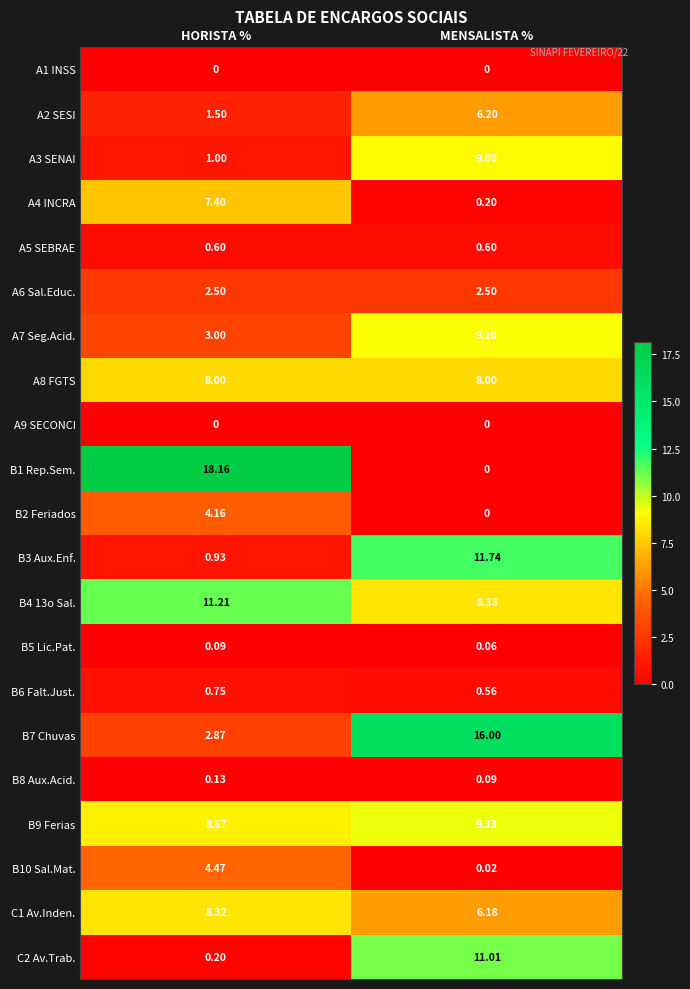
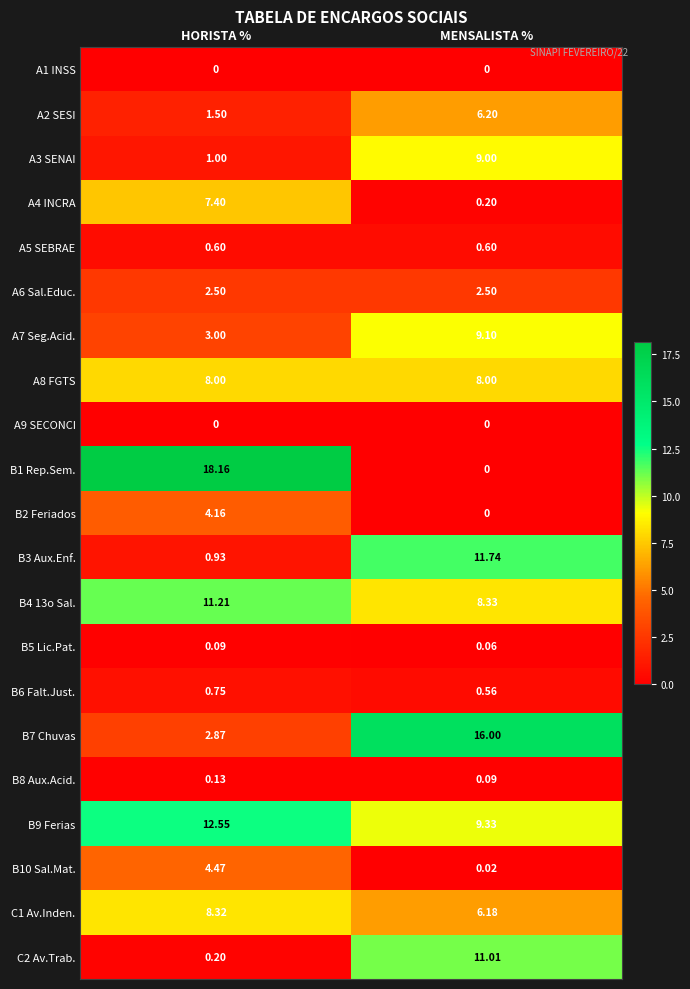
B9 Ferias, HORISTA %: 8.67 -> 12.55
